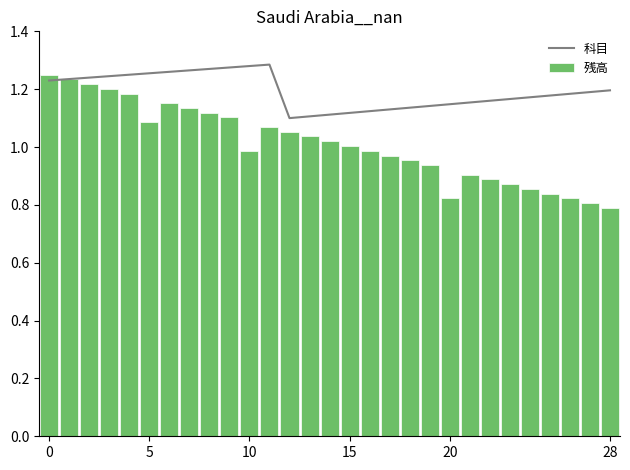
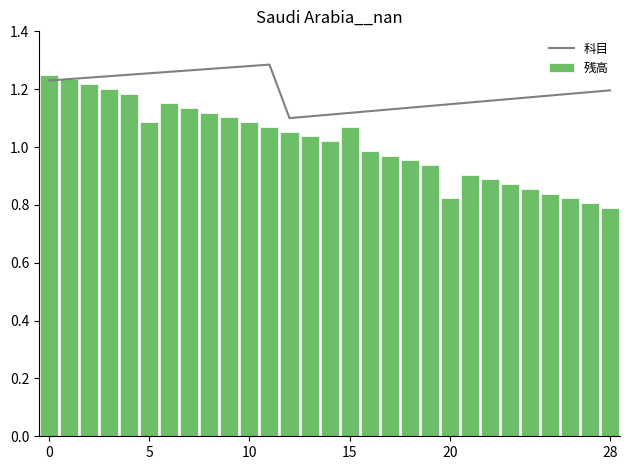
残高, 10: 0.99 -> 1.09
残高, 15: 1.00 -> 1.07
